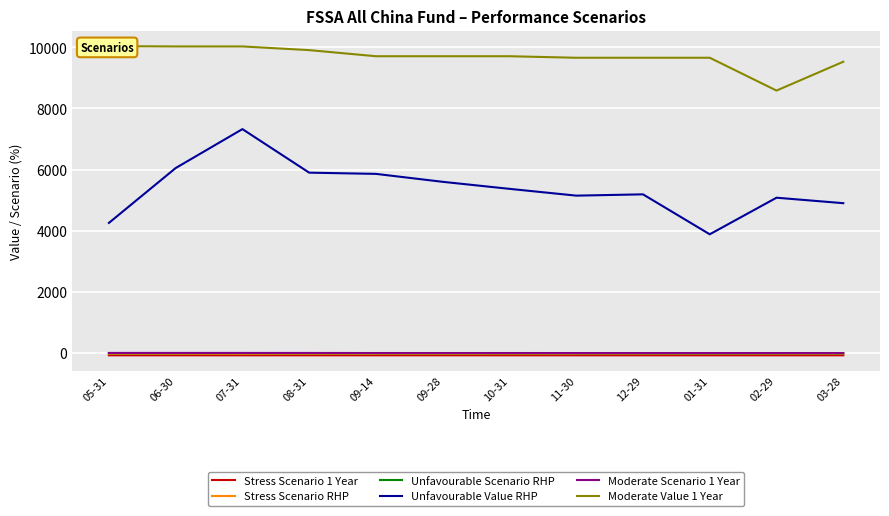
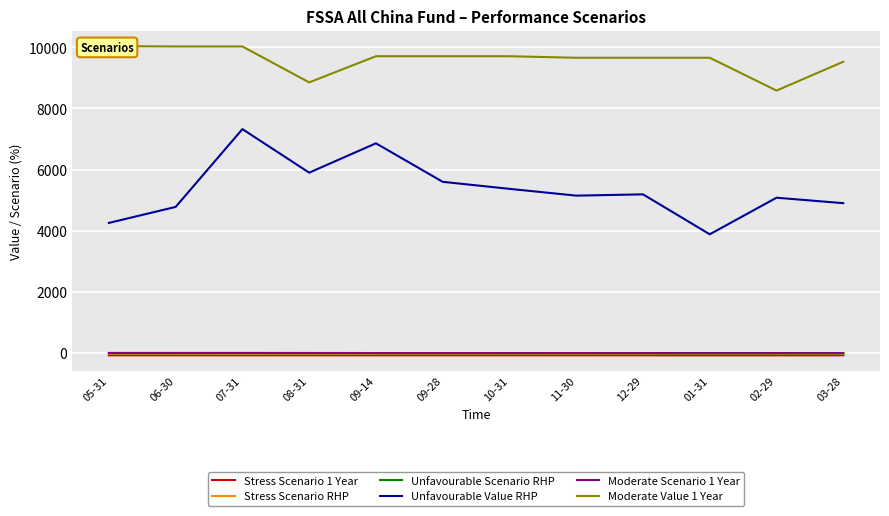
Unfavourable Value RHP, 06-30: 6100 -> 4800
Moderate Value 1 Year, 08-31: 9900 -> 8900
Unfavourable Value RHP, 09-14: 5900 -> 6900
